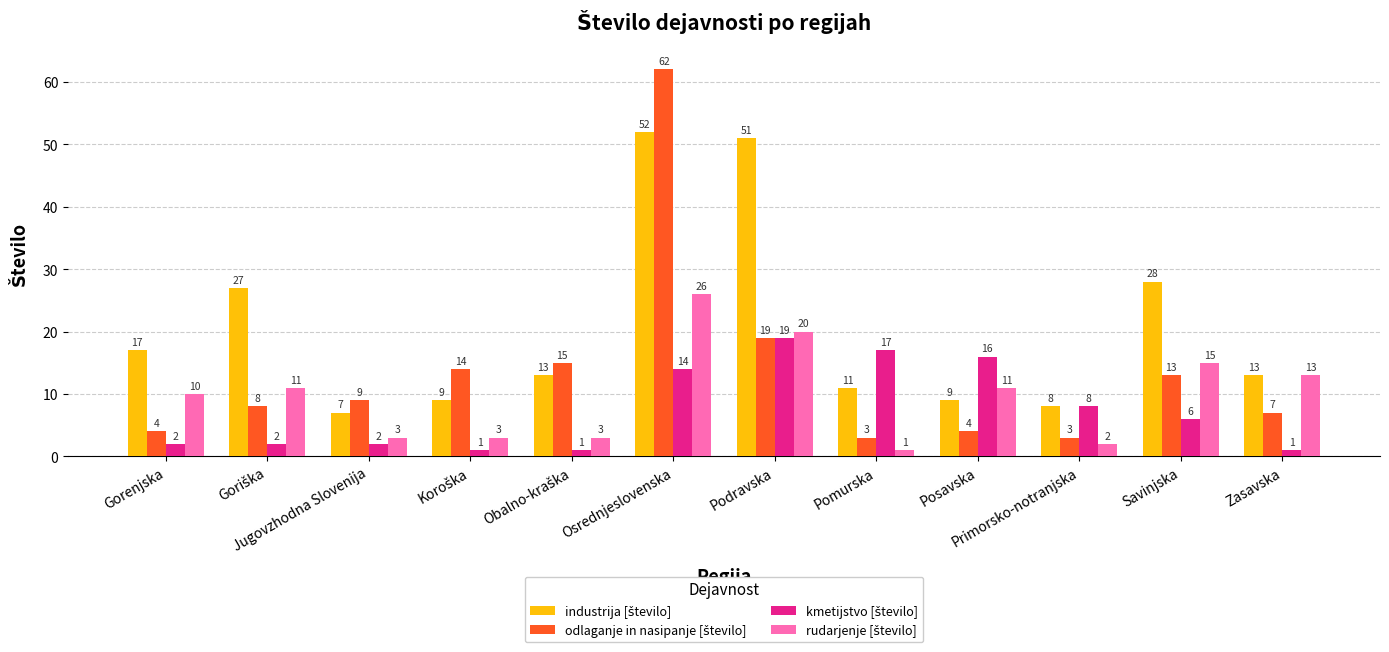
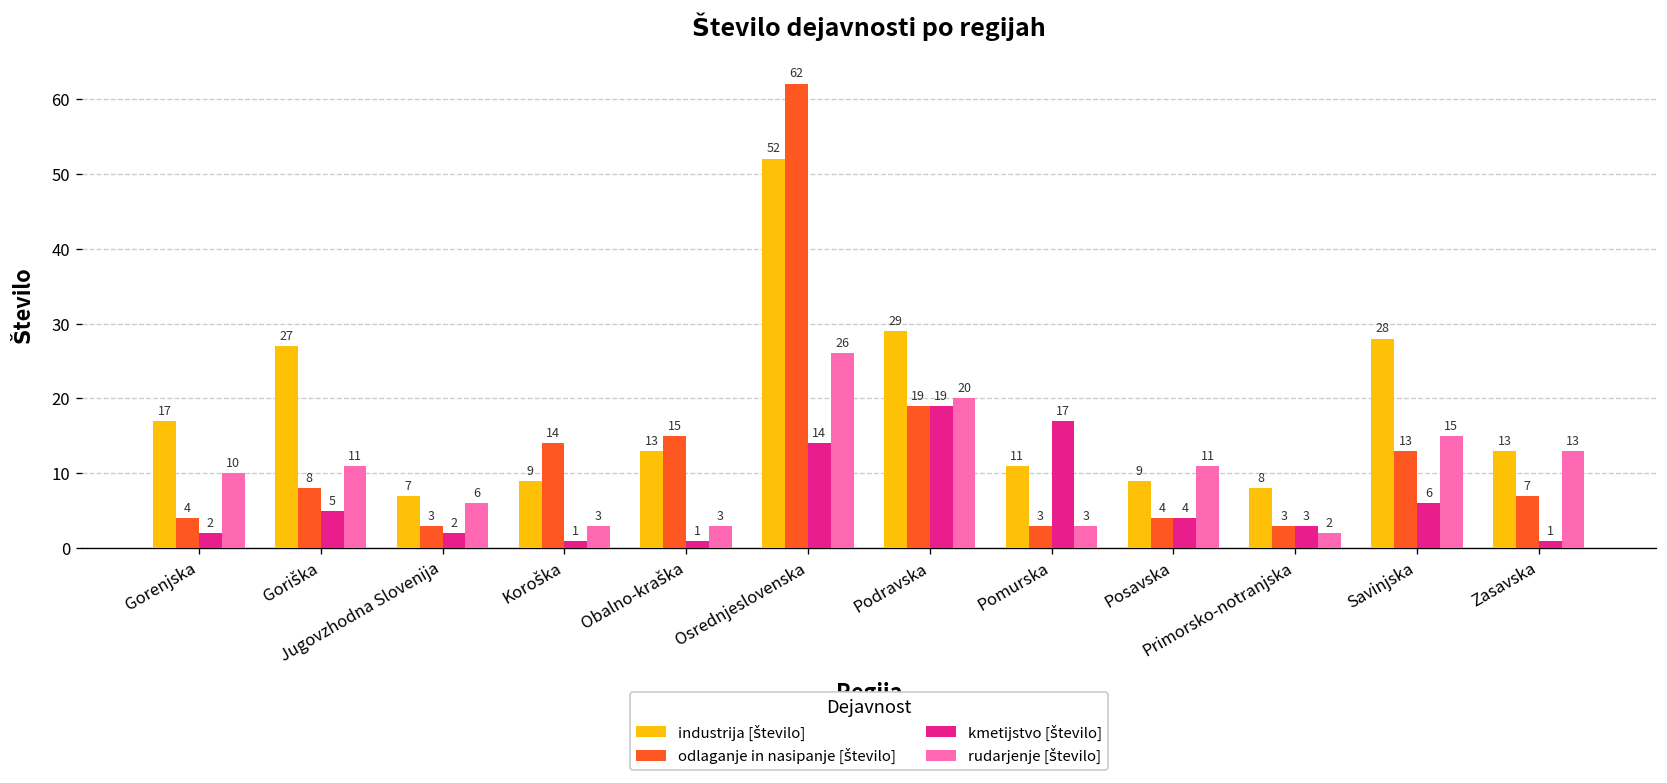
kmetijstvo [število], Goriška: 2 -> 5
odlaganje in nasipanje [število], Jugovzhodna Slovenija: 9 -> 3
rudarjenje [število], Jugovzhodna Slovenija: 3 -> 6
industrija [število], Podravska: 51 -> 29
rudarjenje [število], Pomurska: 1 -> 3
kmetijstvo [število], Posavska: 16 -> 4
kmetijstvo [število], Primorsko-notranjska: 8 -> 3
